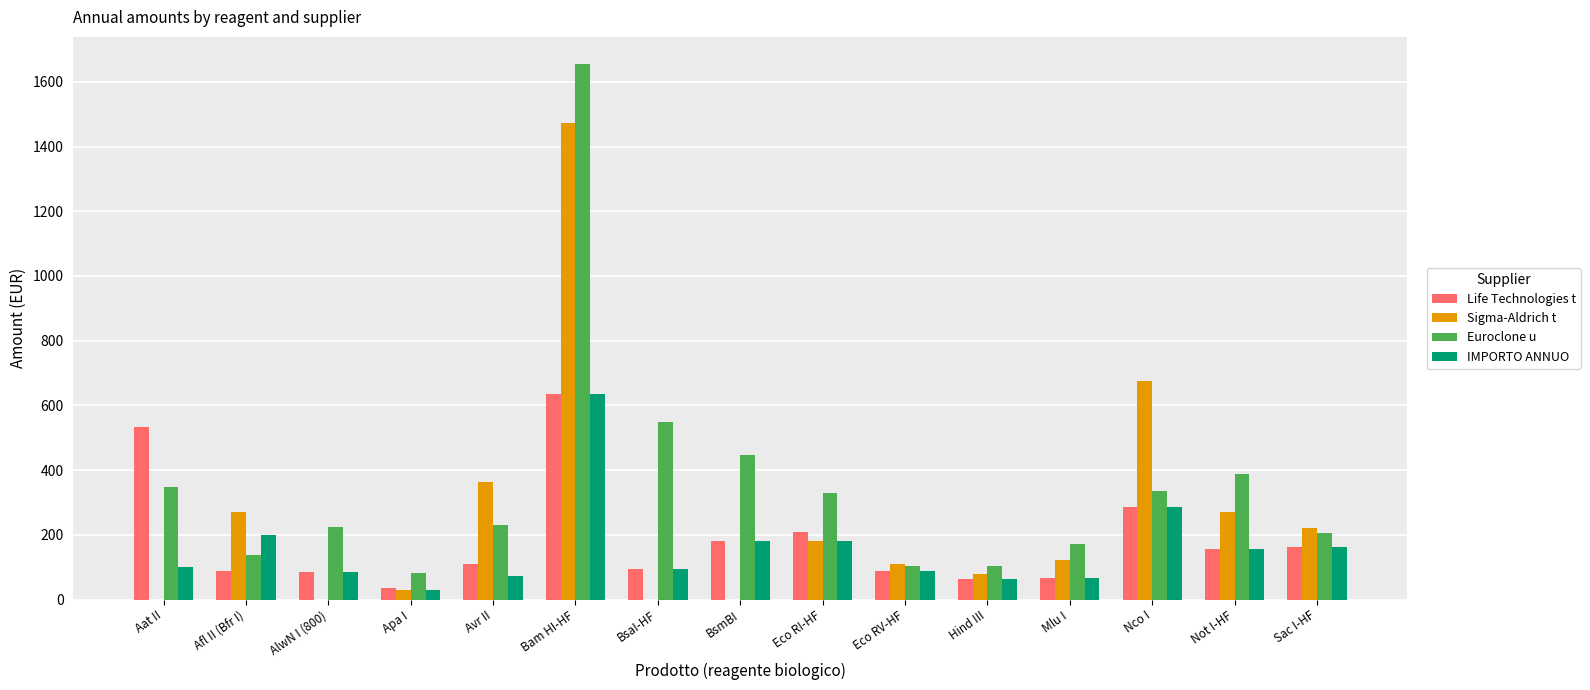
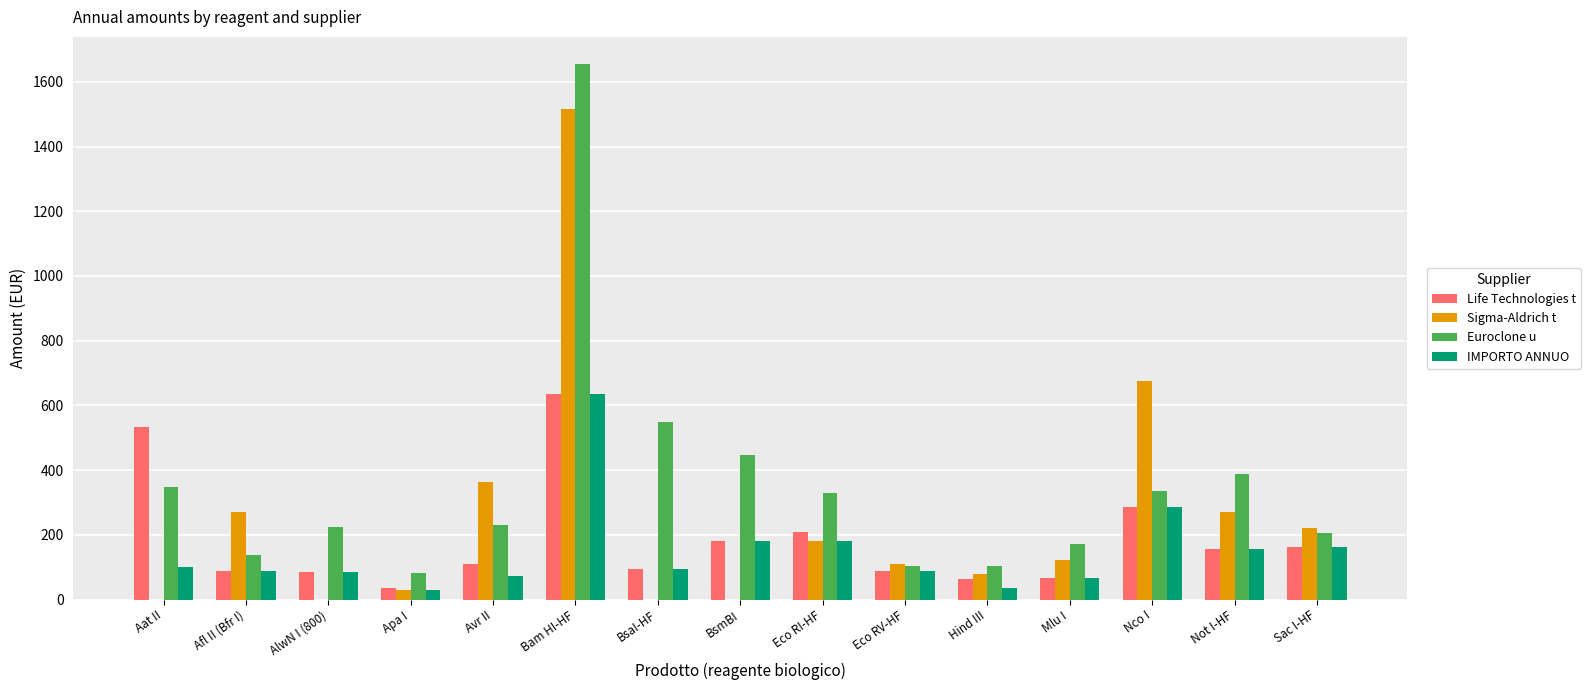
IMPORTO ANNUO, Afl II (Bfr I): 200 -> 90
Sigma-Aldrich t, Bam HI-HF: 1470 -> 1520
IMPORTO ANNUO, Hind III: 60 -> 40
